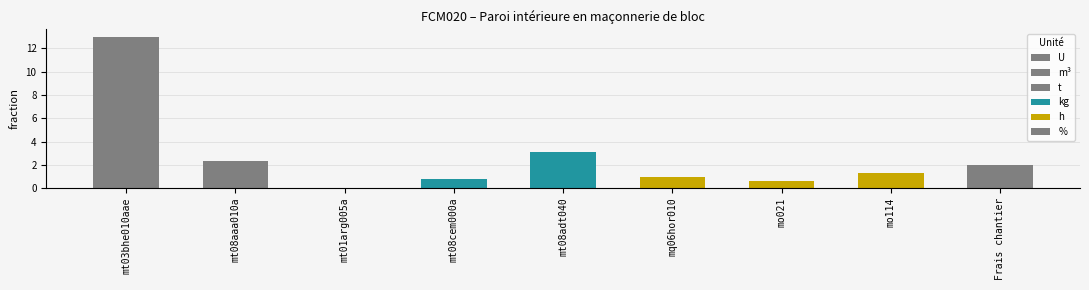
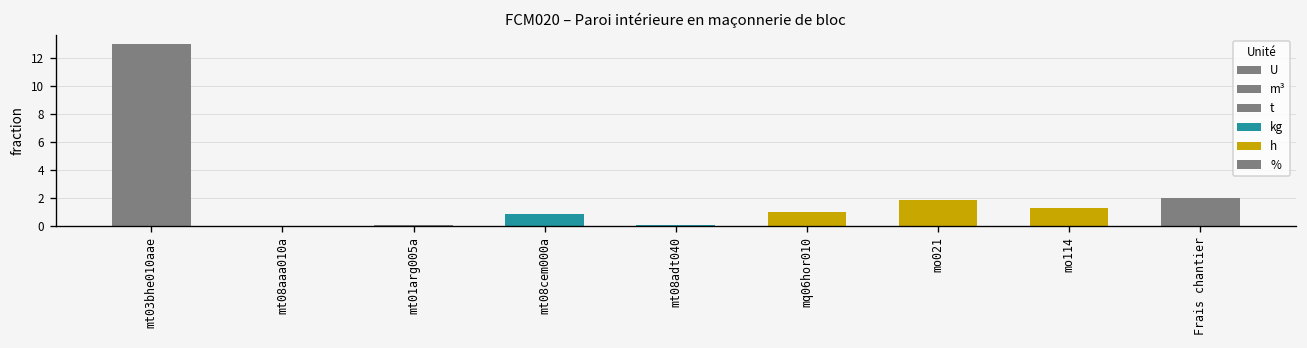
mt08aaa010a: 2.3 -> 0.0
mt08adt040: 3.1 -> 0.0
mo021: 0.6 -> 1.8
